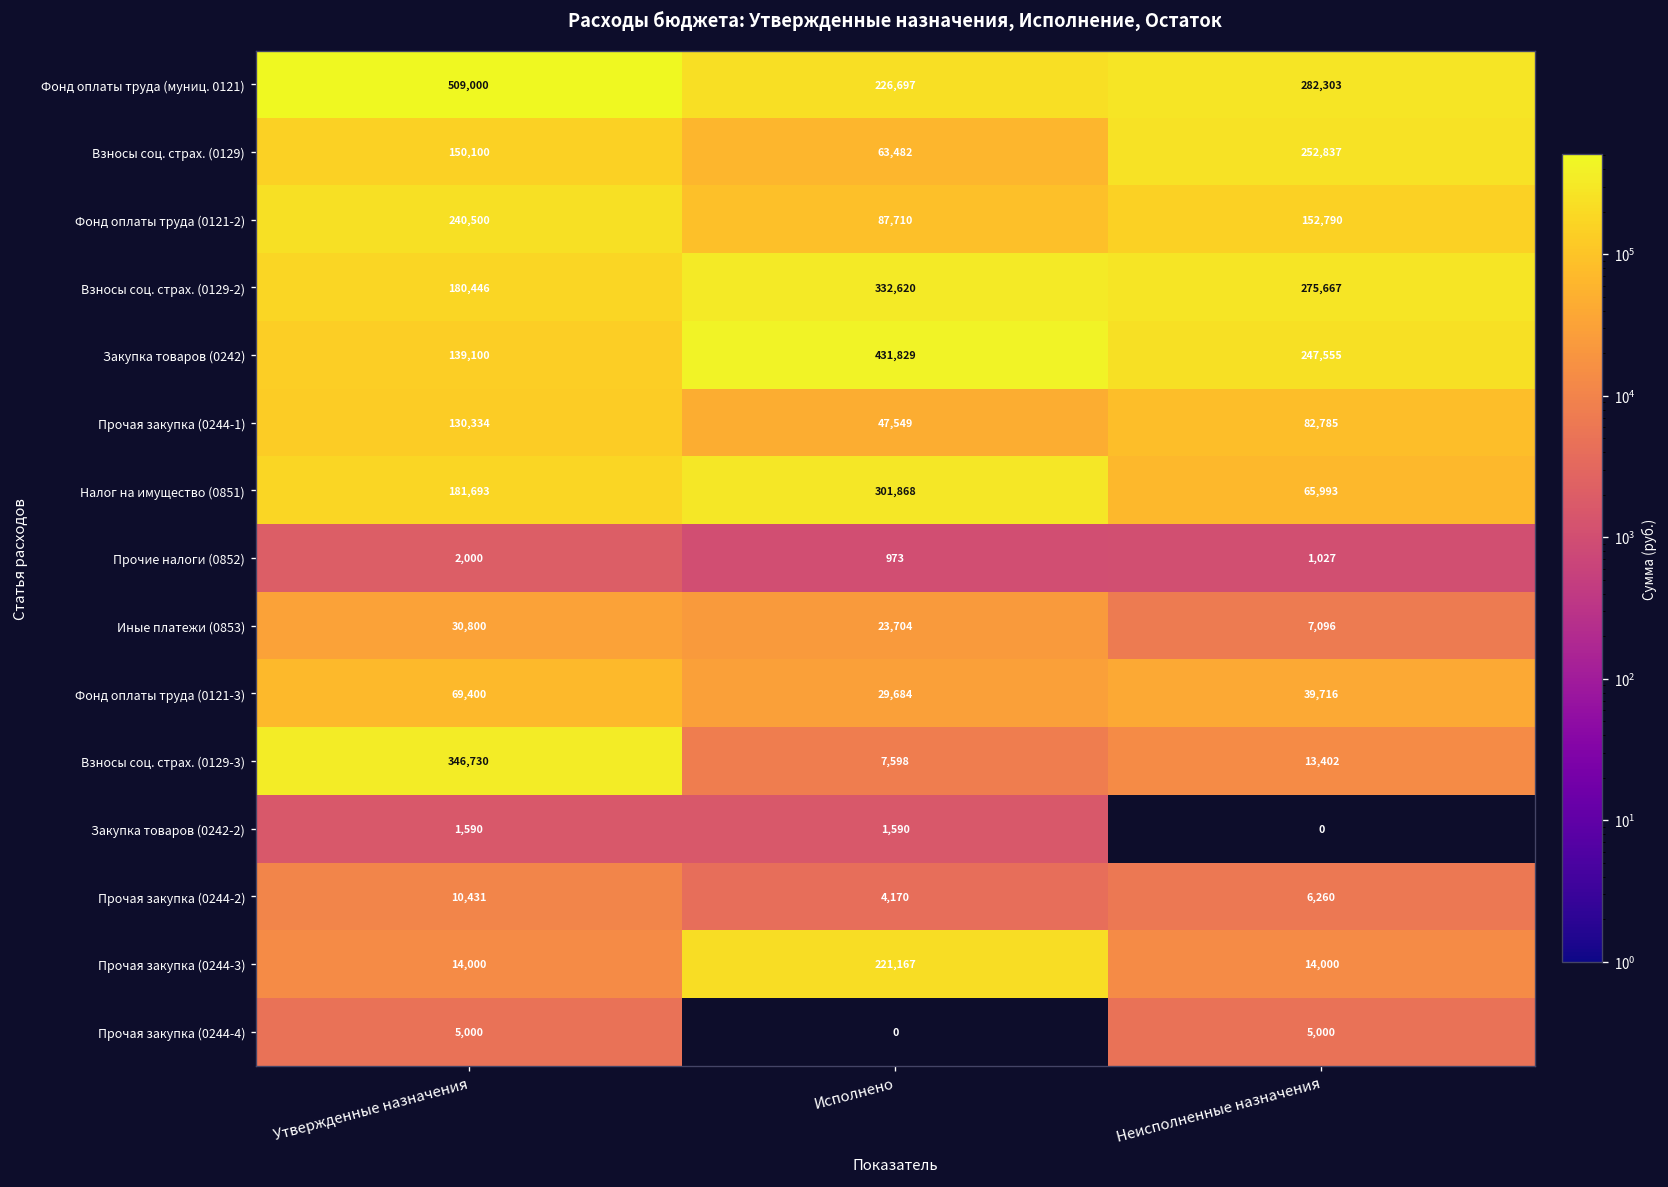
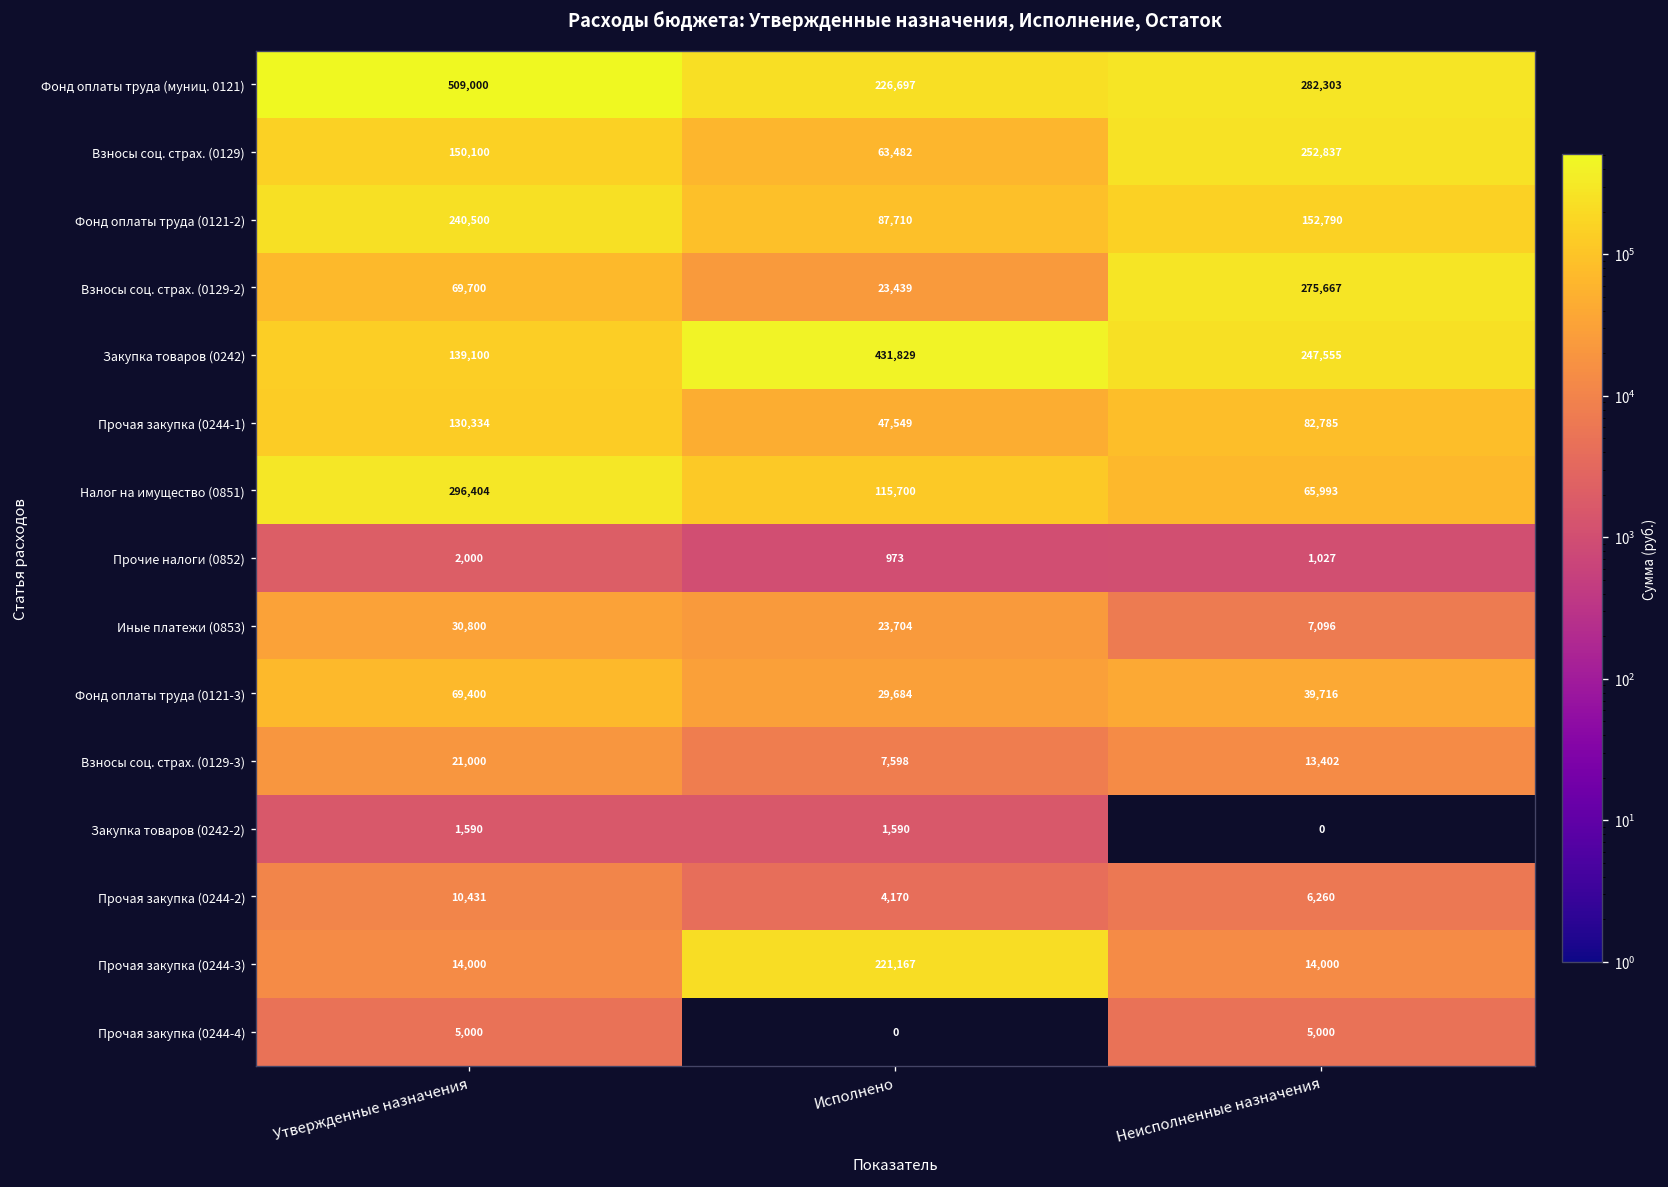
Взносы соц. страх. (0129-2), Утвержденные назначения: 180,446 -> 69,700
Взносы соц. страх. (0129-2), Исполнено: 332,620 -> 23,439
Налог на имущество (0851), Утвержденные назначения: 181,693 -> 296,404
Налог на имущество (0851), Исполнено: 301,868 -> 115,700
Взносы соц. страх. (0129-3), Утвержденные назначения: 346,730 -> 21,000
